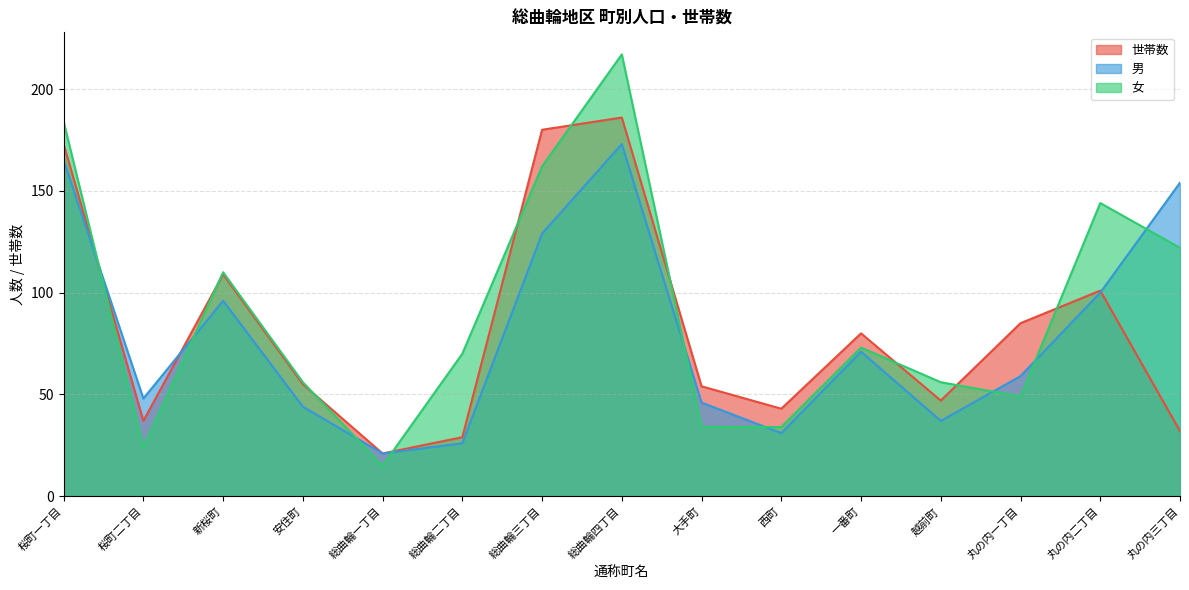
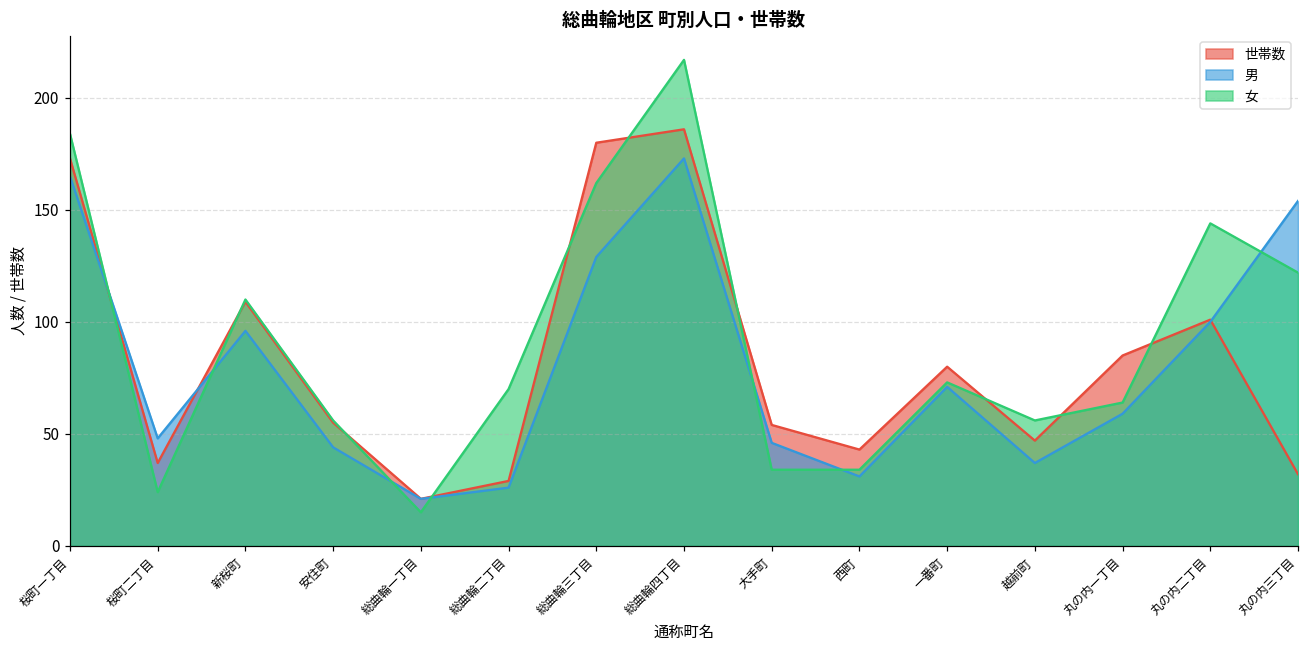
女, 丸の内一丁目: 49 -> 64
